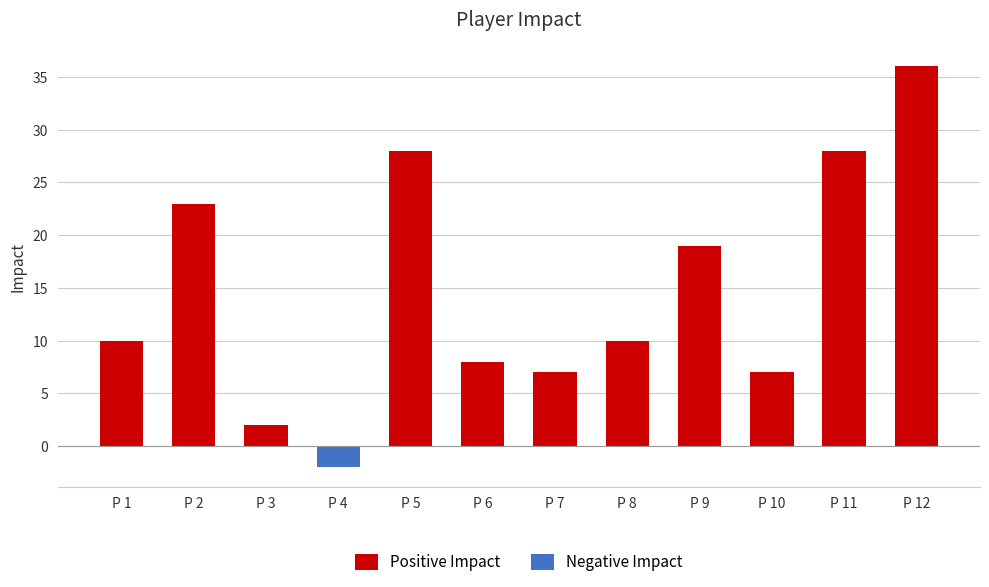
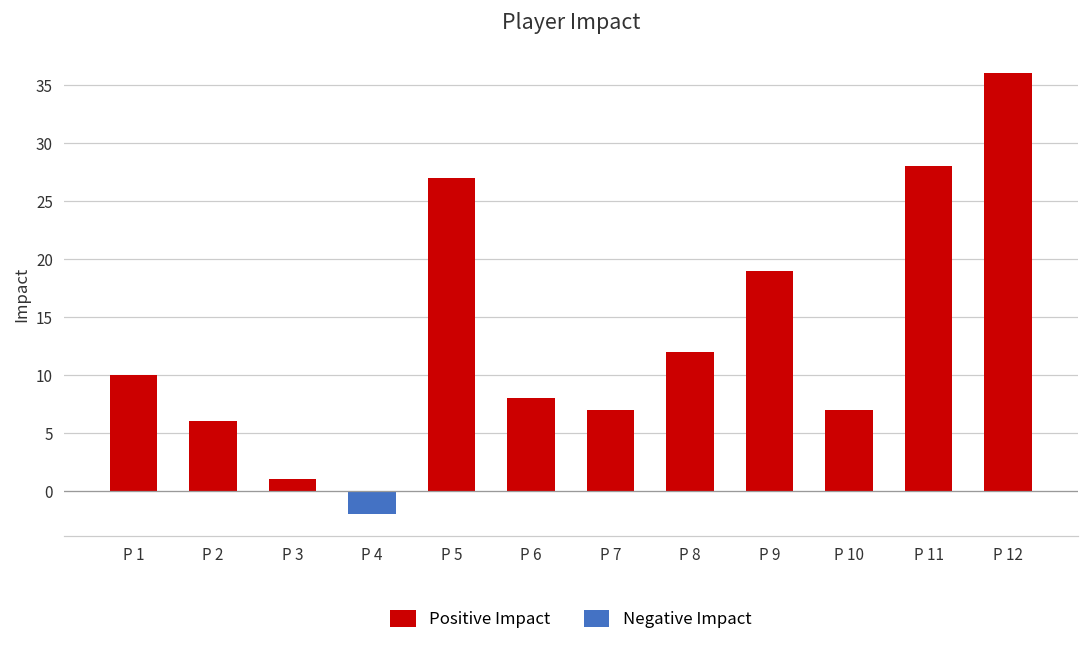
Positive Impact, P 2: 23 -> 6
Positive Impact, P 3: 2 -> 1
Positive Impact, P 5: 28 -> 27
Positive Impact, P 8: 10 -> 12
